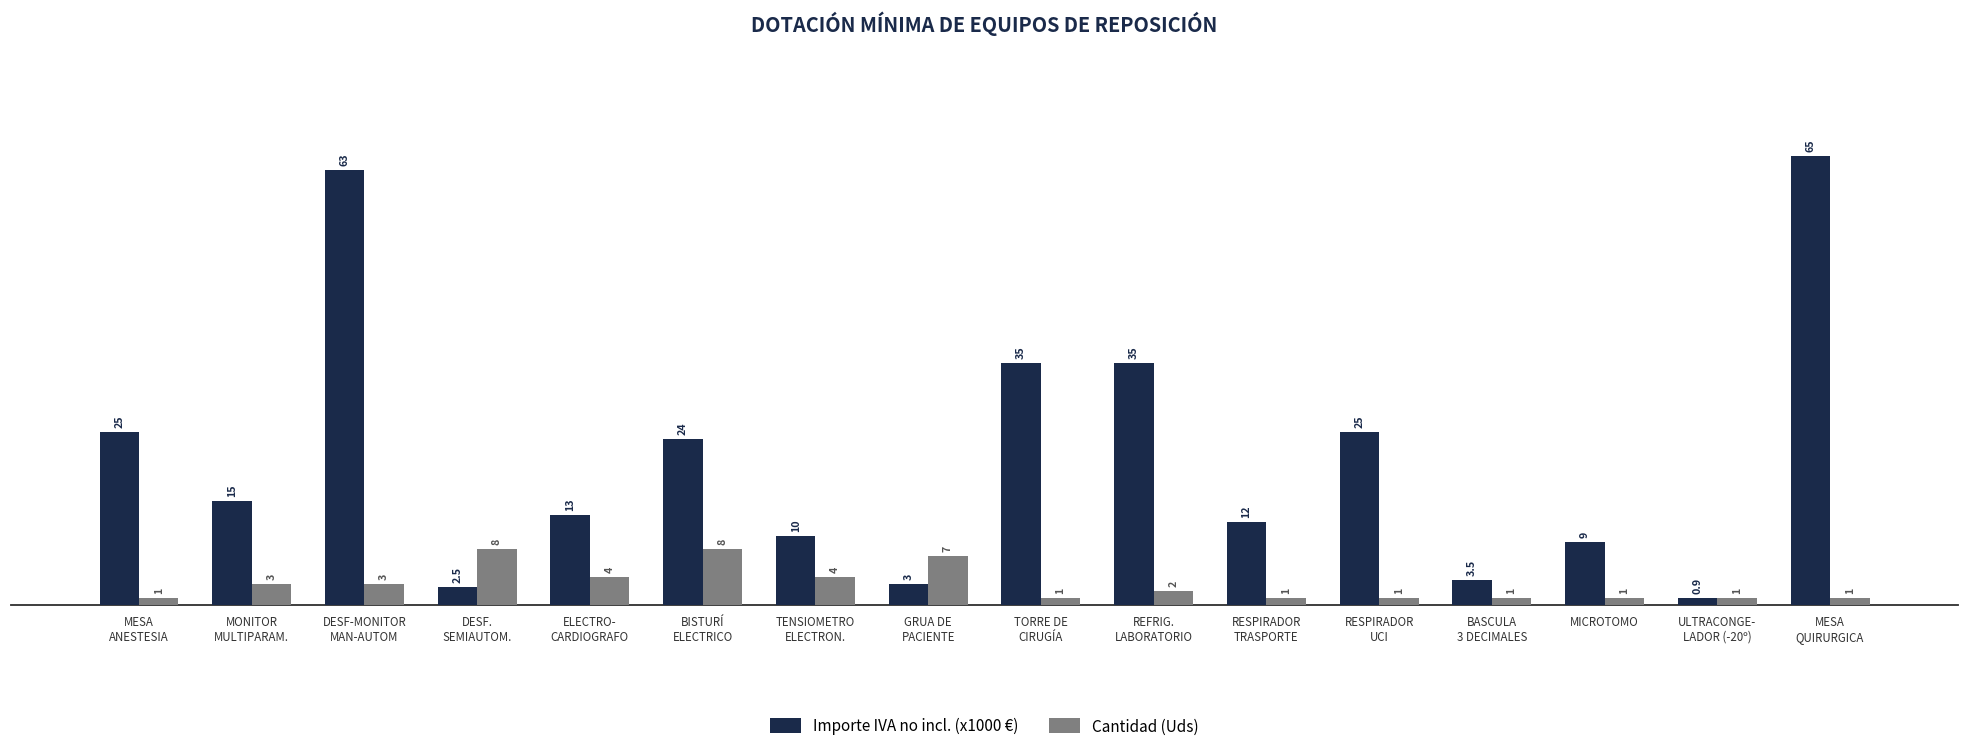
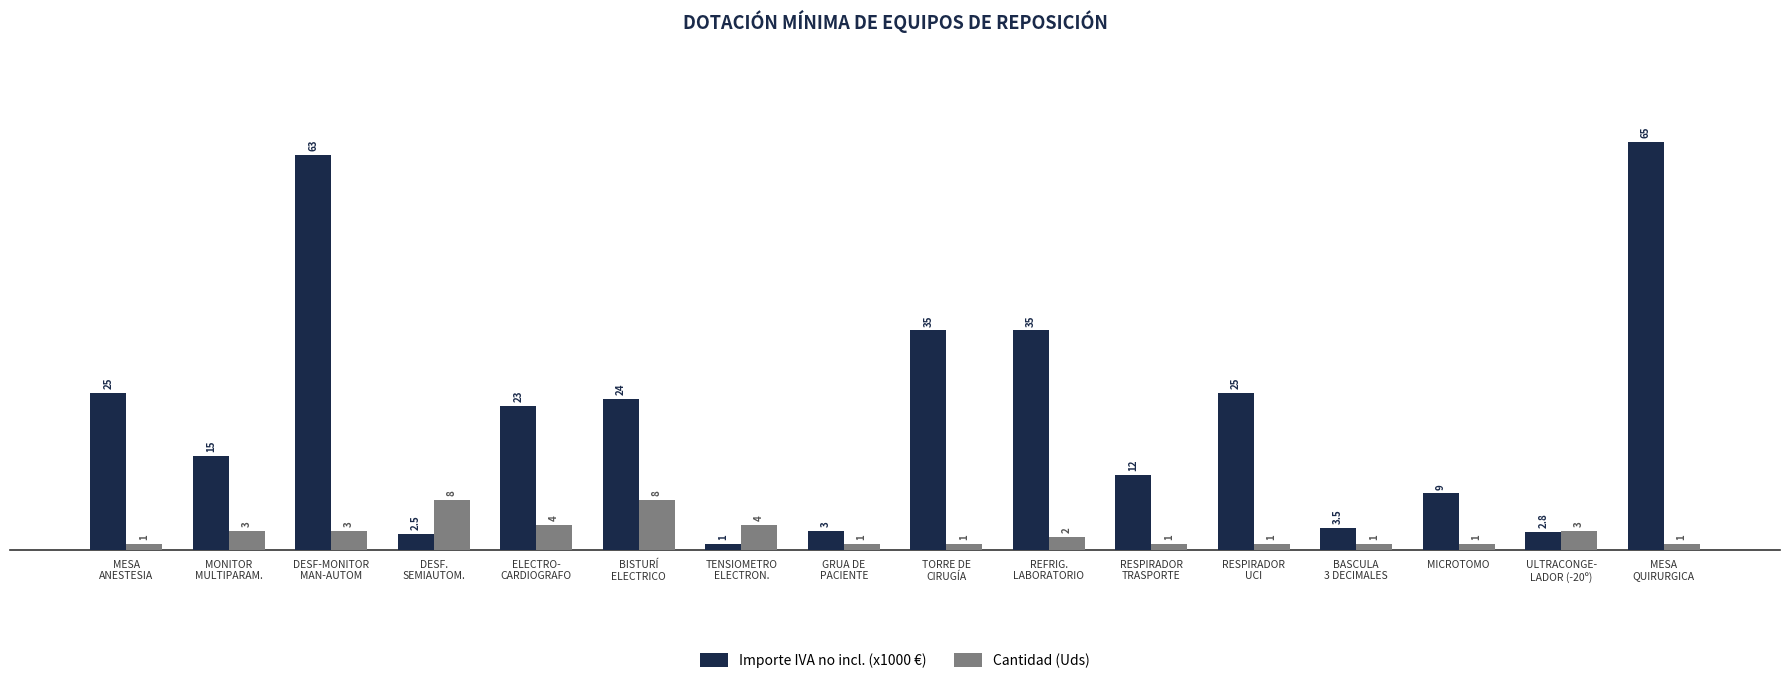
Importe IVA no incl. (x1000 €), ELECTRO- CARDIOGRAFO: 13 -> 23
Importe IVA no incl. (x1000 €), TENSIOMETRO ELECTRON.: 10 -> 1
Cantidad (Uds), GRUA DE PACIENTE: 7 -> 1
Importe IVA no incl. (x1000 €), ULTRACONGE- LADOR (-20º): 0.9 -> 2.8
Cantidad (Uds), ULTRACONGE- LADOR (-20º): 1 -> 3
